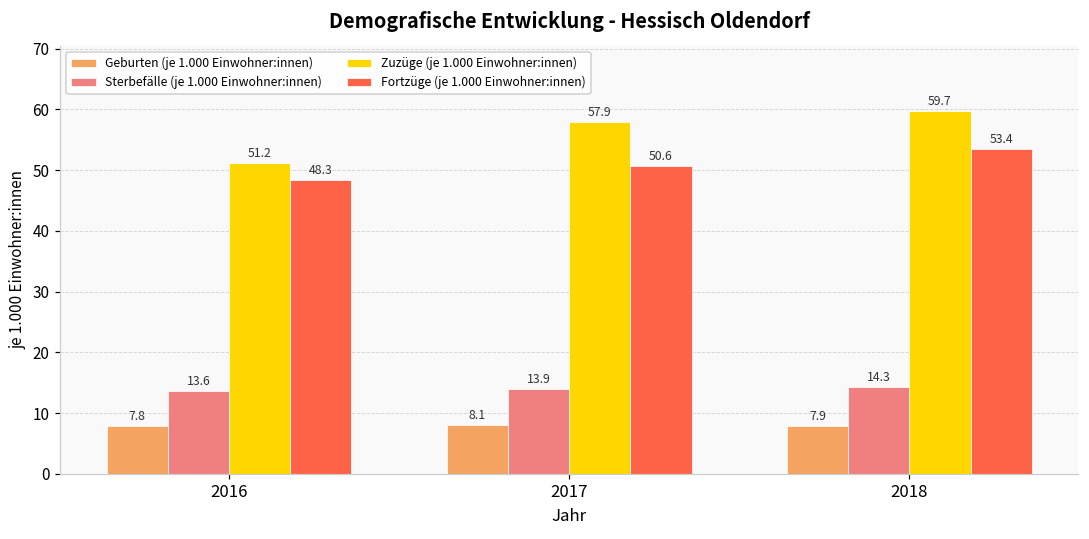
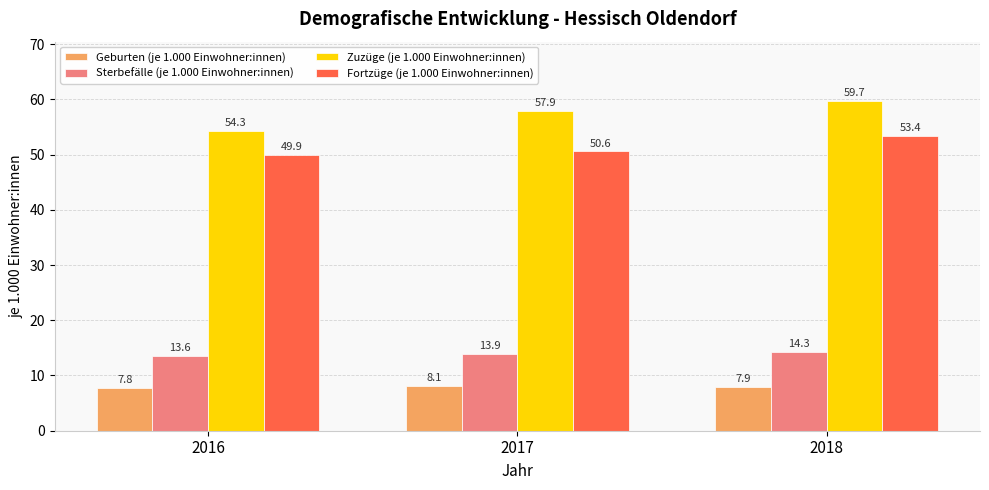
Zuzüge (je 1.000 Einwohner:innen), 2016: 51.2 -> 54.3
Fortzüge (je 1.000 Einwohner:innen), 2016: 48.3 -> 49.9
